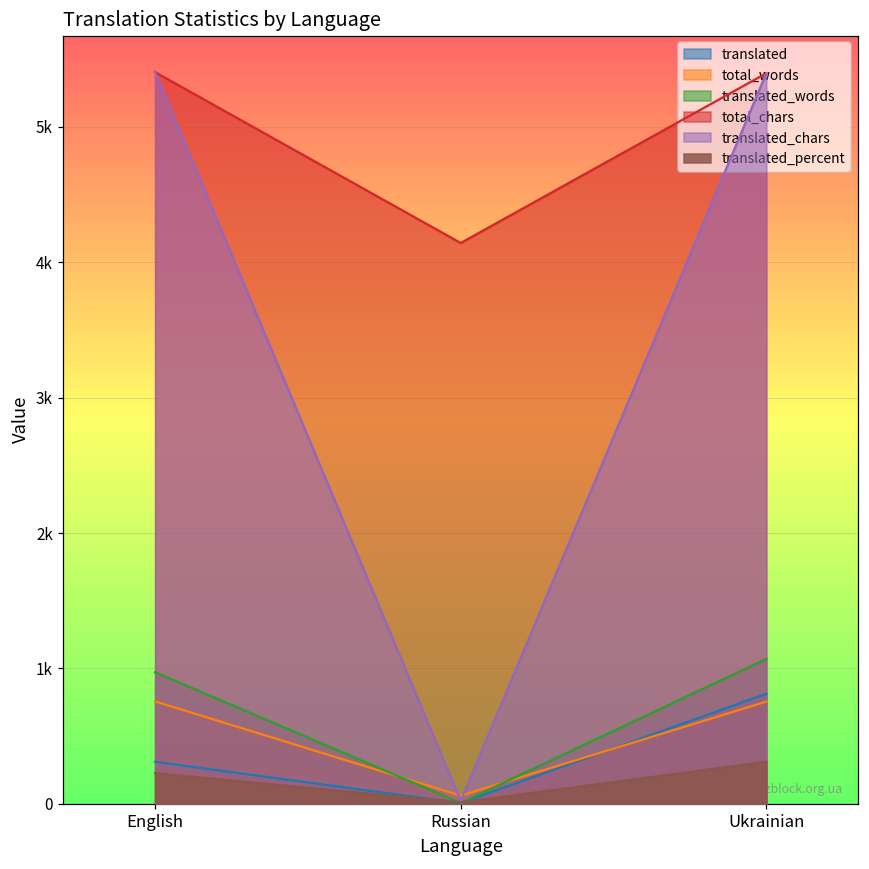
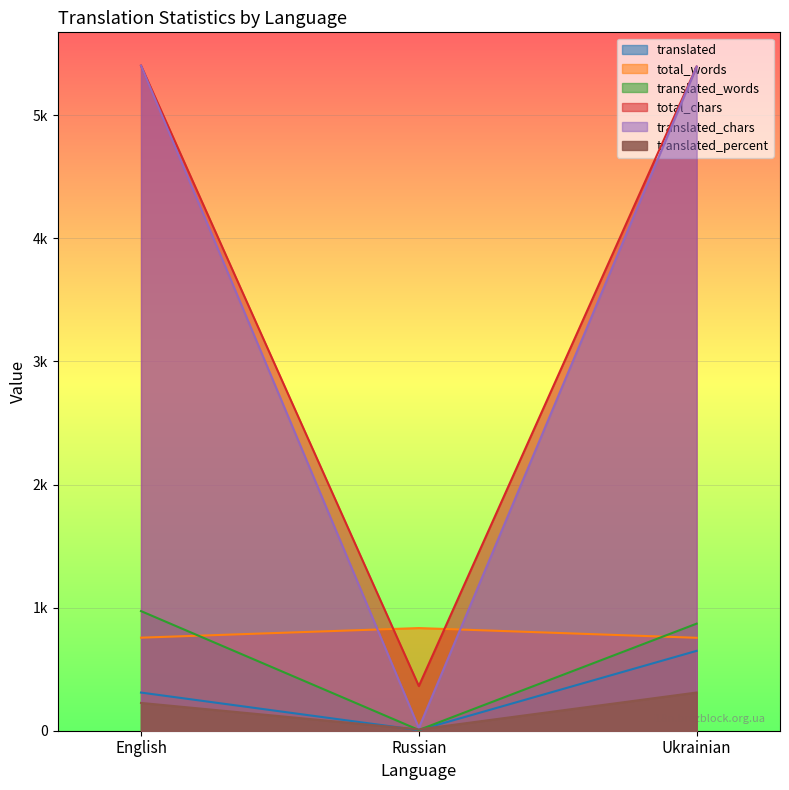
total_words, Russian: 60 -> 830
total_chars, Russian: 4140 -> 360
translated, Ukrainian: 810 -> 650
translated_words, Ukrainian: 1070 -> 870
